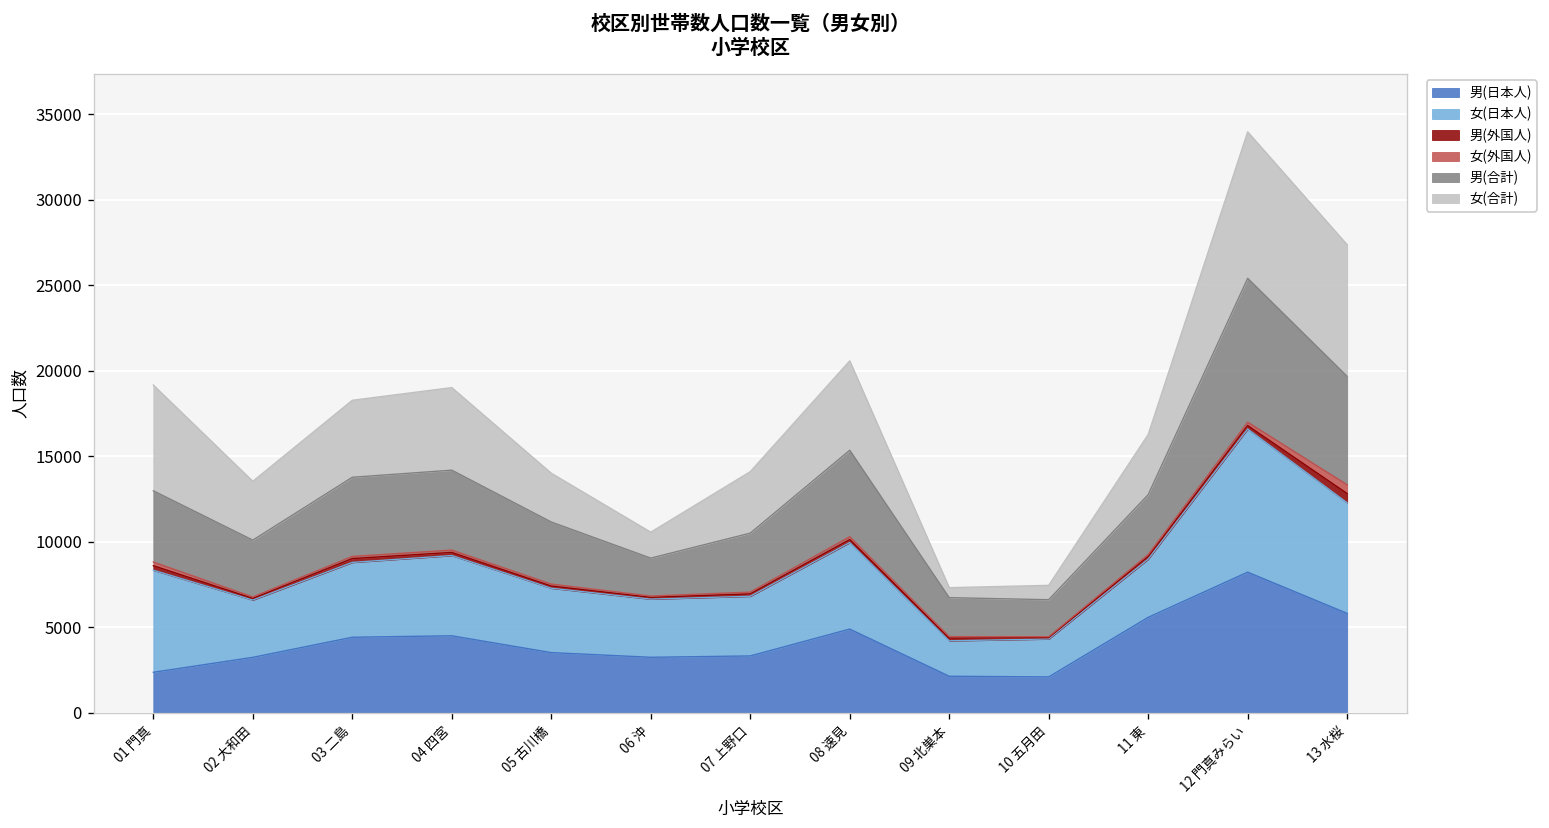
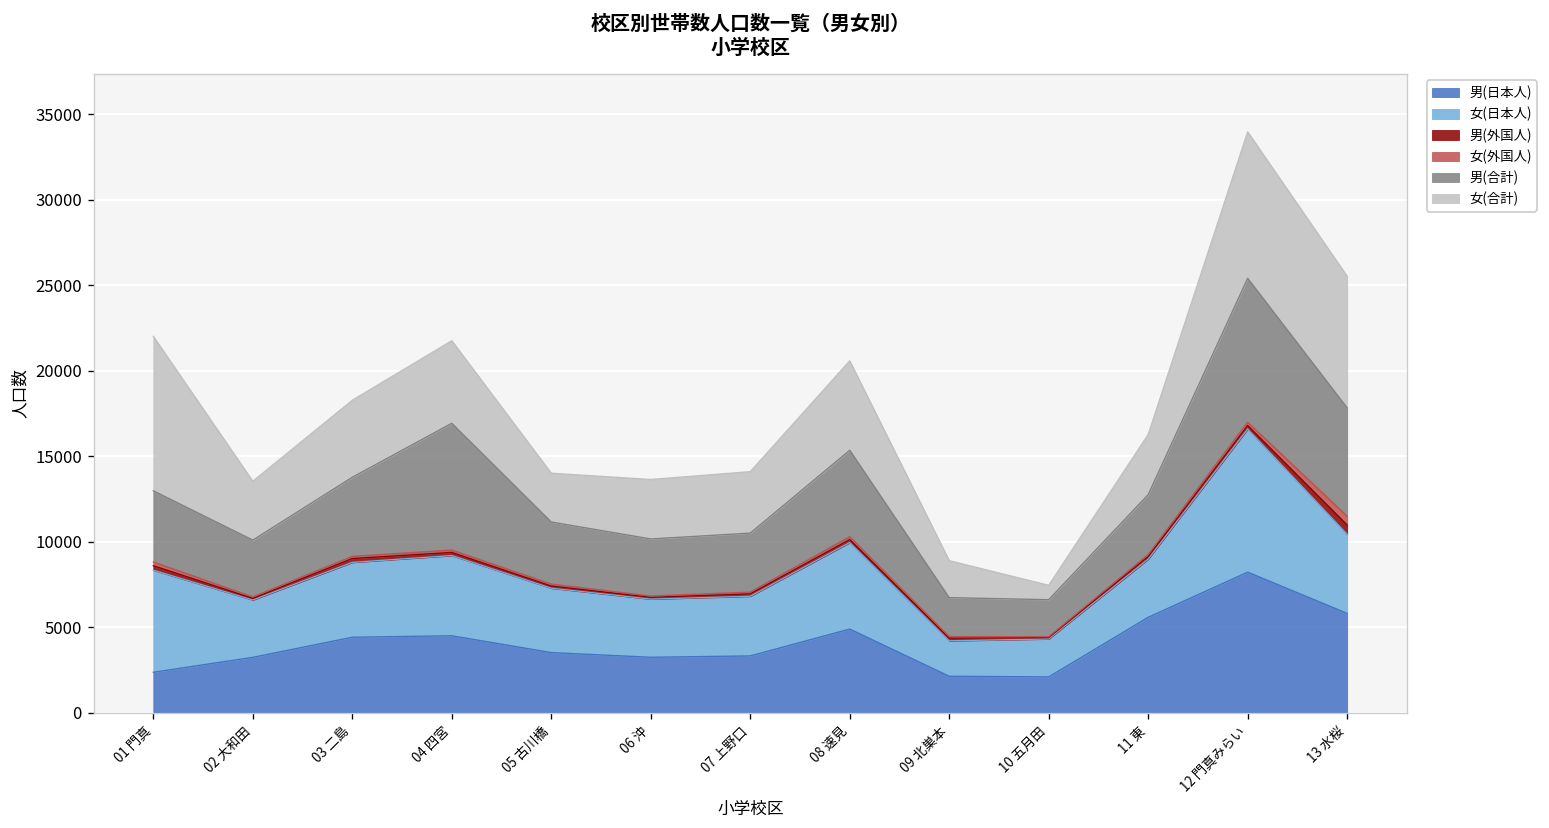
女(合計), 01 門真: 6200 -> 9000
男(合計), 04 四宮: 4700 -> 7400
男(合計), 06 沖: 2200 -> 3300
女(合計), 06 沖: 1500 -> 3500
女(合計), 09 北巣本: 600 -> 2200
女(日本人), 13 水桜: 6500 -> 4600
